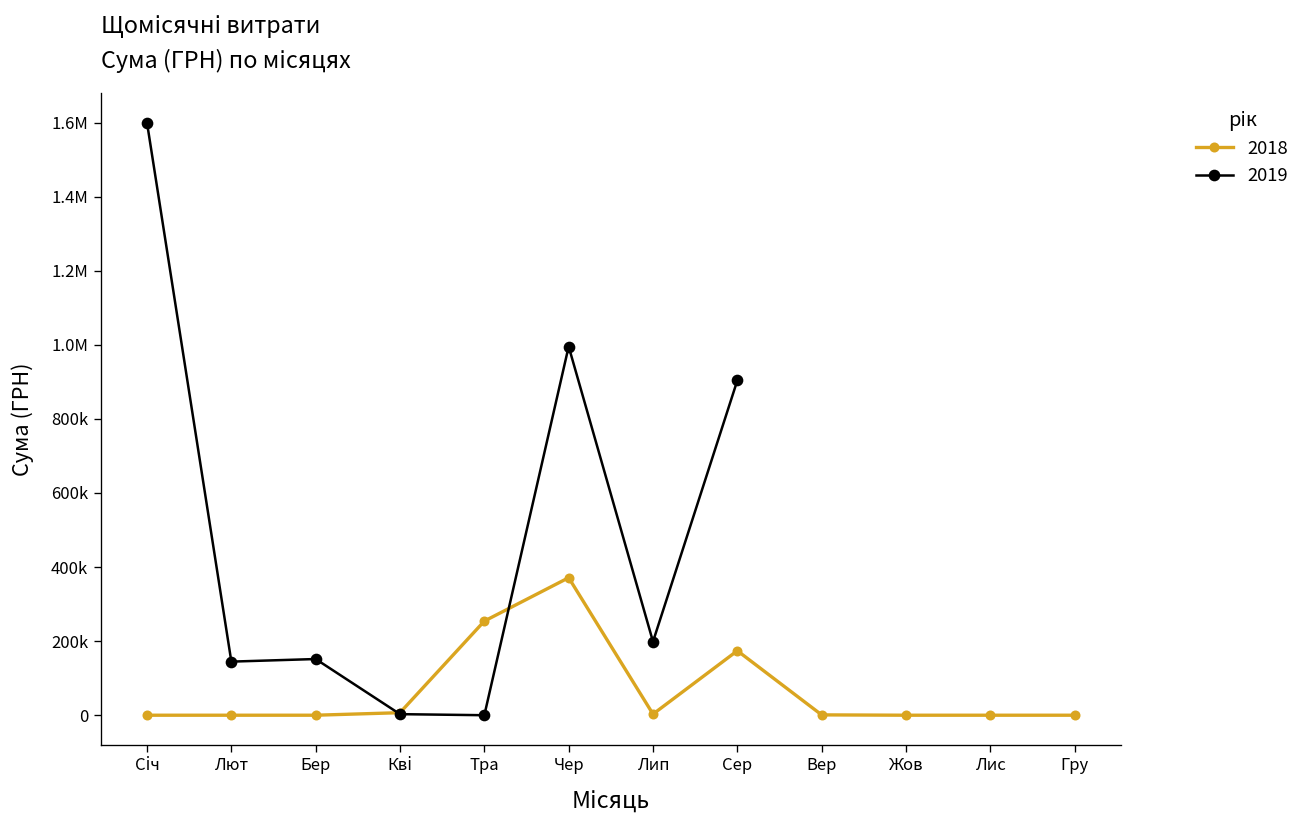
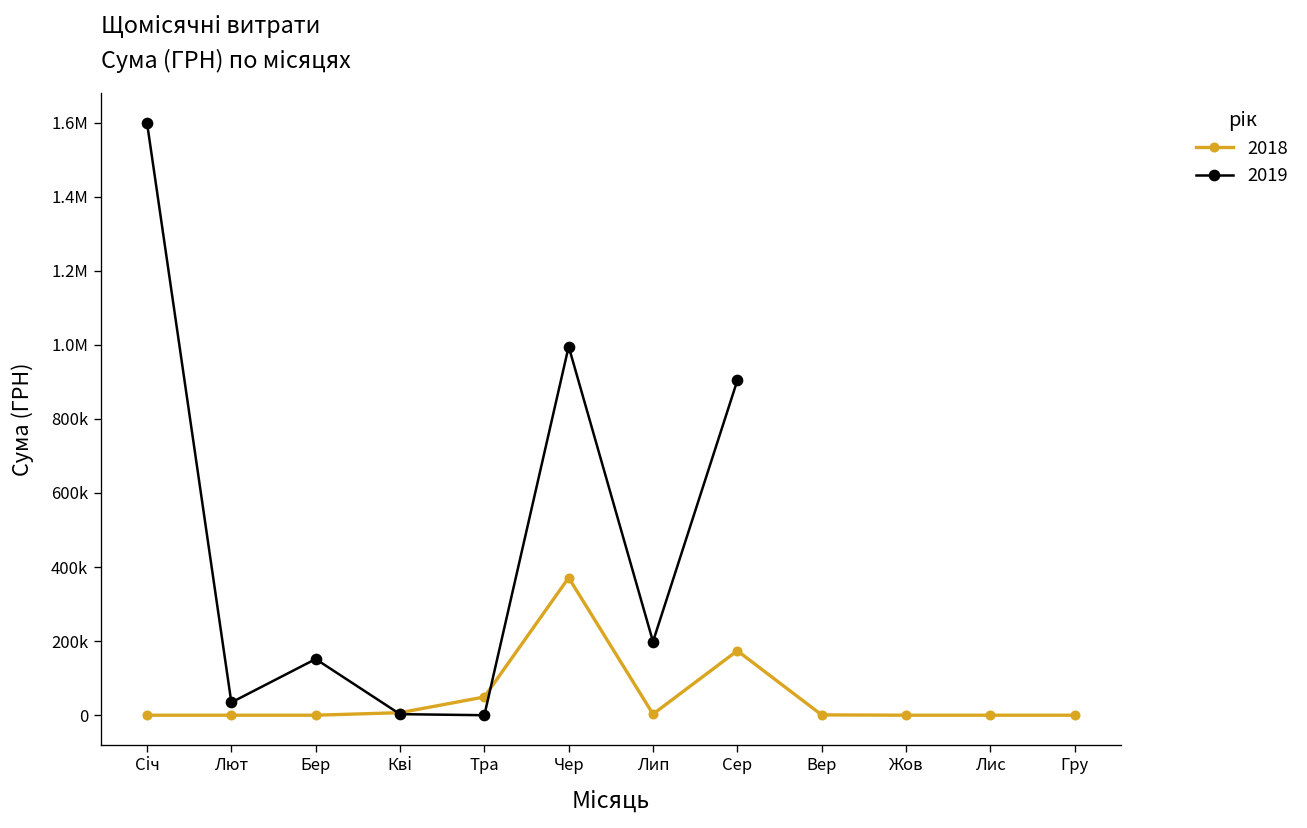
2019, Лют: 140000 -> 30000
2018, Тра: 250000 -> 50000
